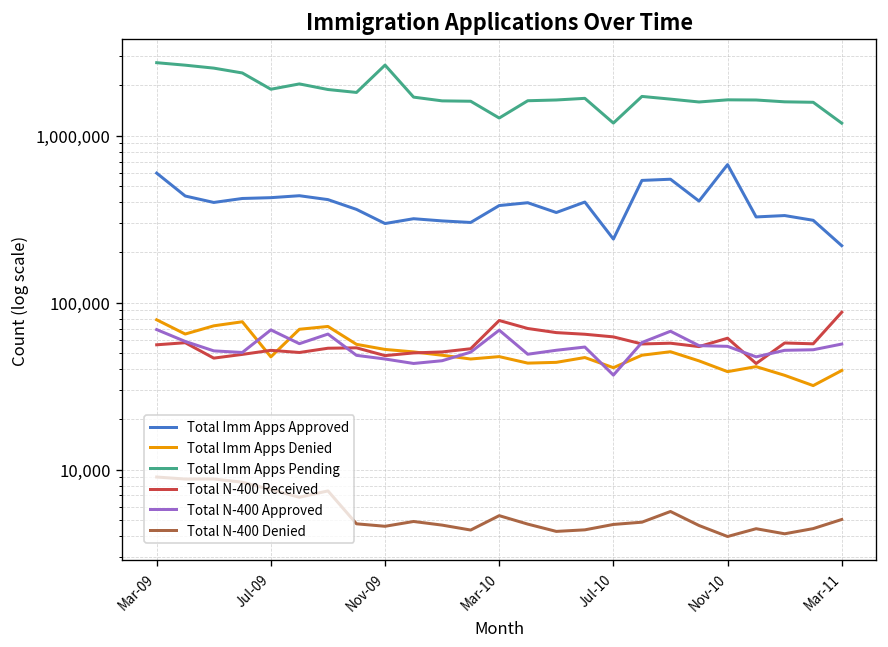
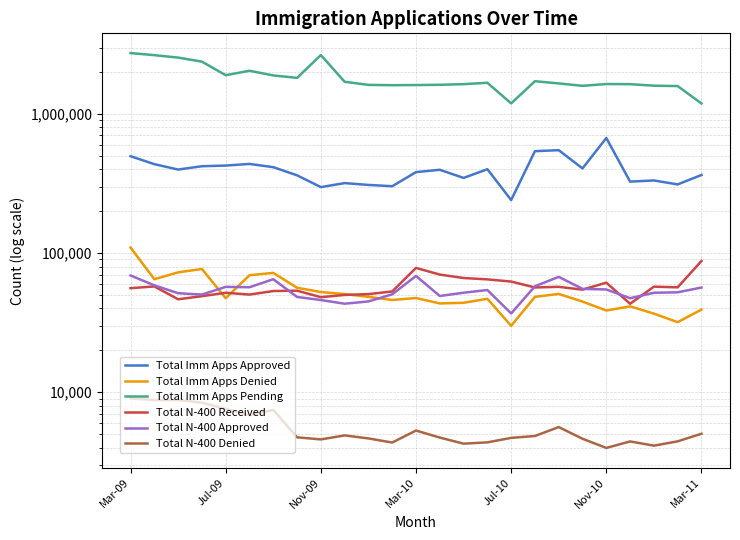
Total Imm Apps Approved, Mar-09: 600,000 -> 500,000
Total Imm Apps Denied, Mar-09: 80,000 -> 110,000
Total N-400 Approved, Jul-09: 70,000 -> 57,000
Total Imm Apps Pending, Mar-10: 1,300,000 -> 1,600,000
Total Imm Apps Denied, Jul-10: 41,000 -> 30,000
Total Imm Apps Approved, Mar-11: 220,000 -> 360,000
